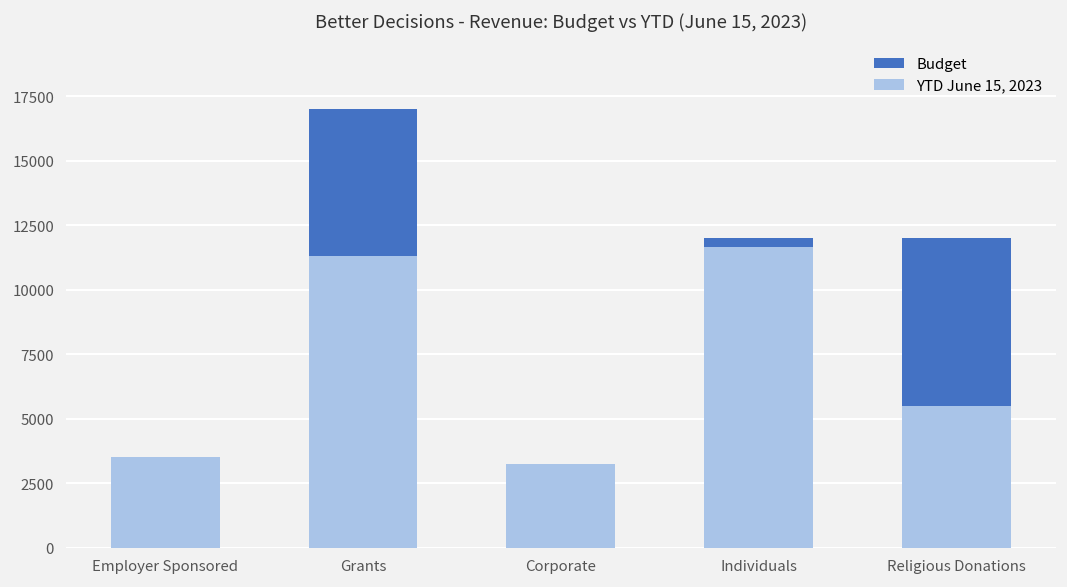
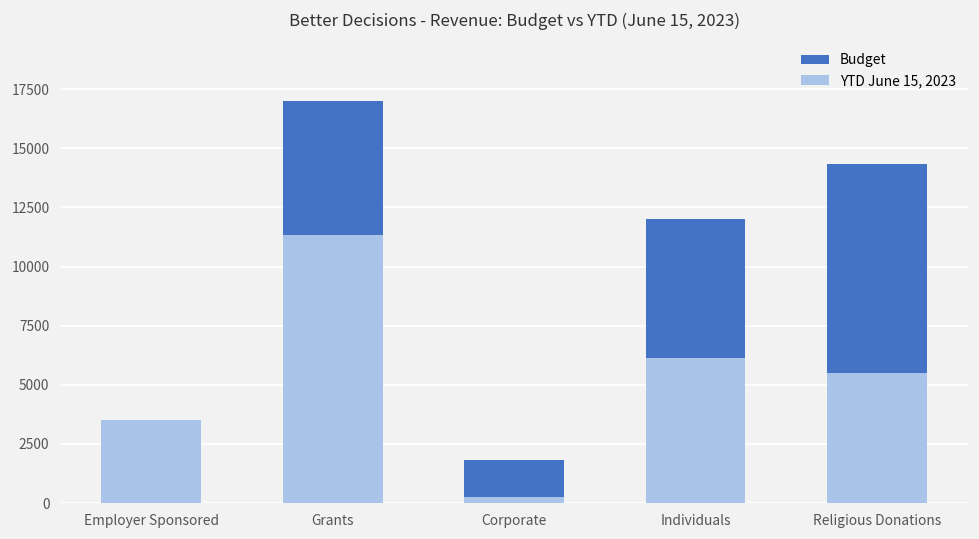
YTD June 15, 2023, Corporate: 3300 -> 200
YTD June 15, 2023, Individuals: 11700 -> 6100
Budget, Religious Donations: 12000 -> 14300
